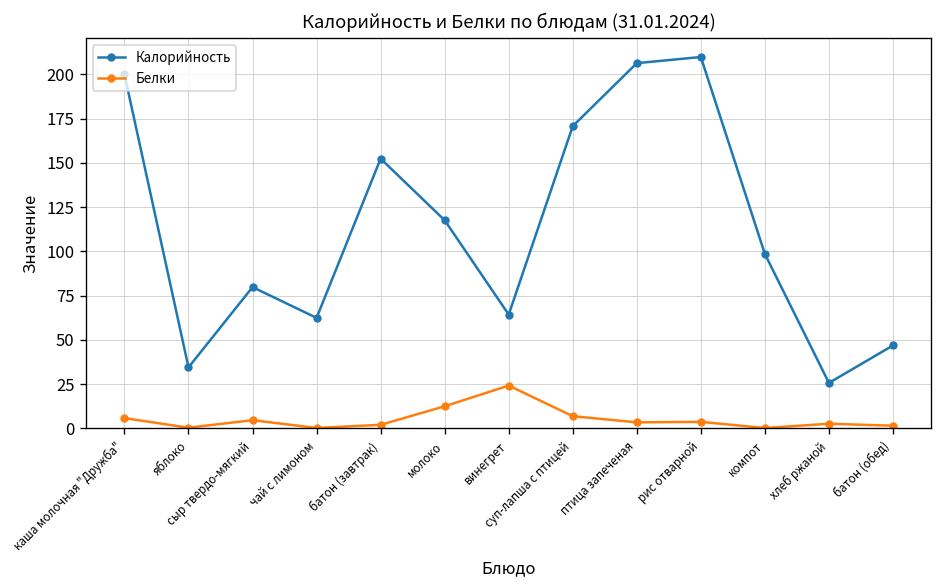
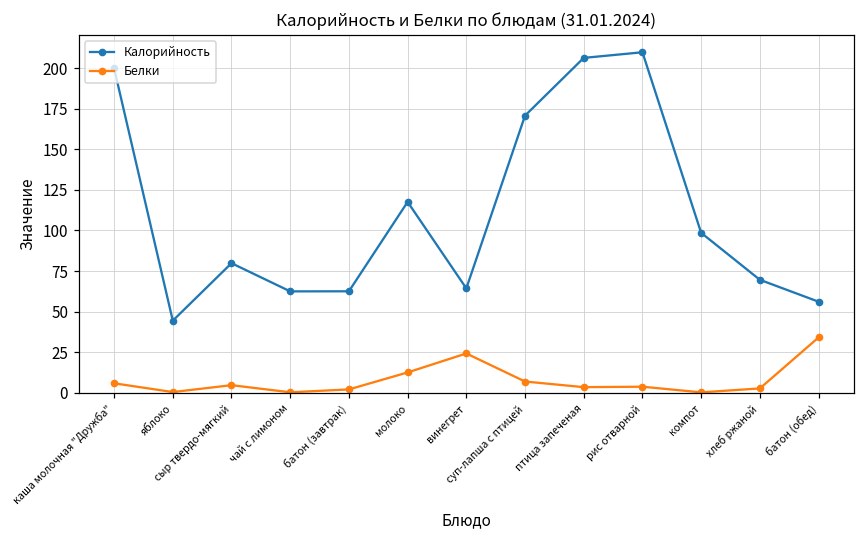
Калорийность, яблоко: 35 -> 44
Калорийность, батон (завтрак): 152 -> 63
Калорийность, хлеб ржаной: 26 -> 70
Калорийность, батон (обед): 47 -> 56
Белки, батон (обед): 2 -> 34
